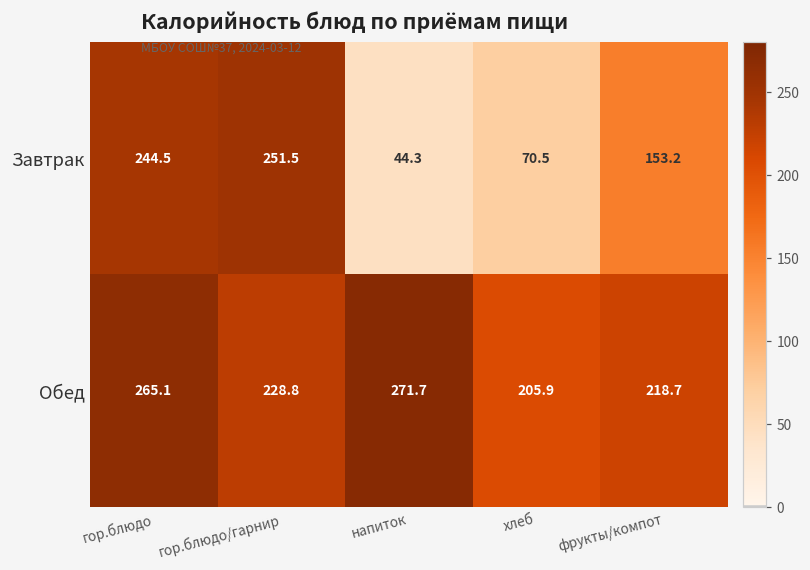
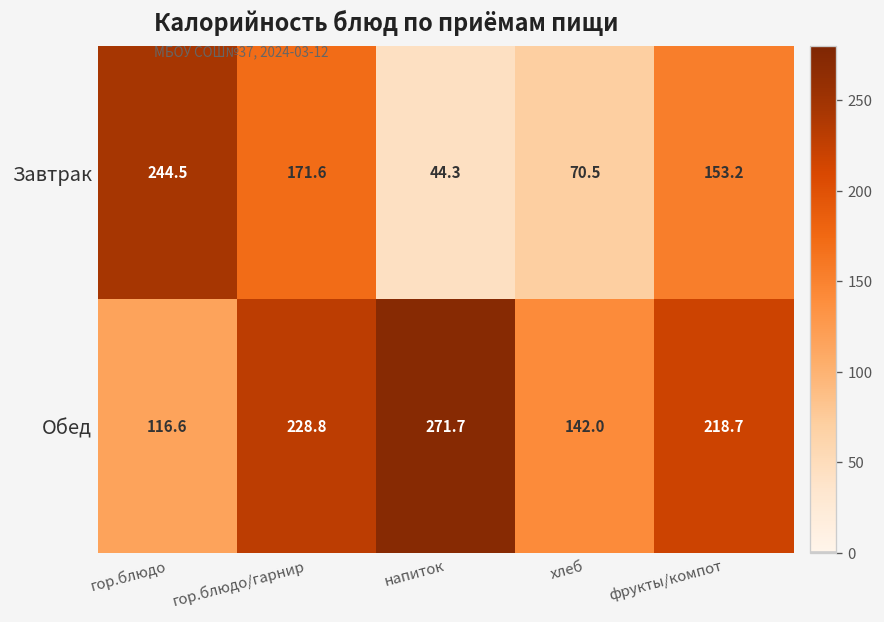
Завтрак, гор.блюдо/гарнир: 251.5 -> 171.6
Обед, гор.блюдо: 265.1 -> 116.6
Обед, хлеб: 205.9 -> 142.0
